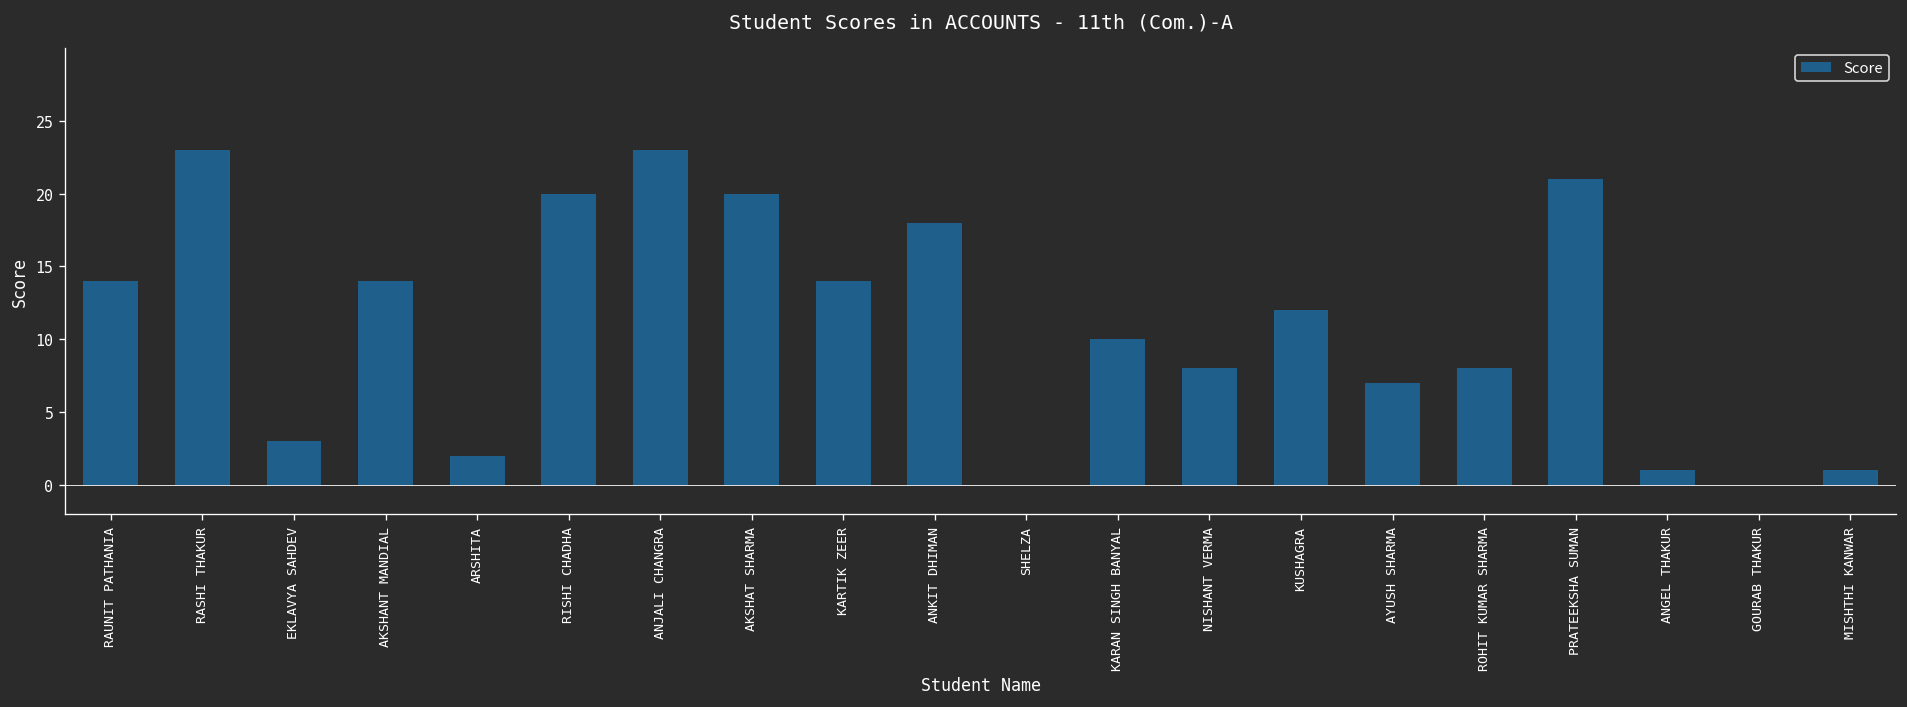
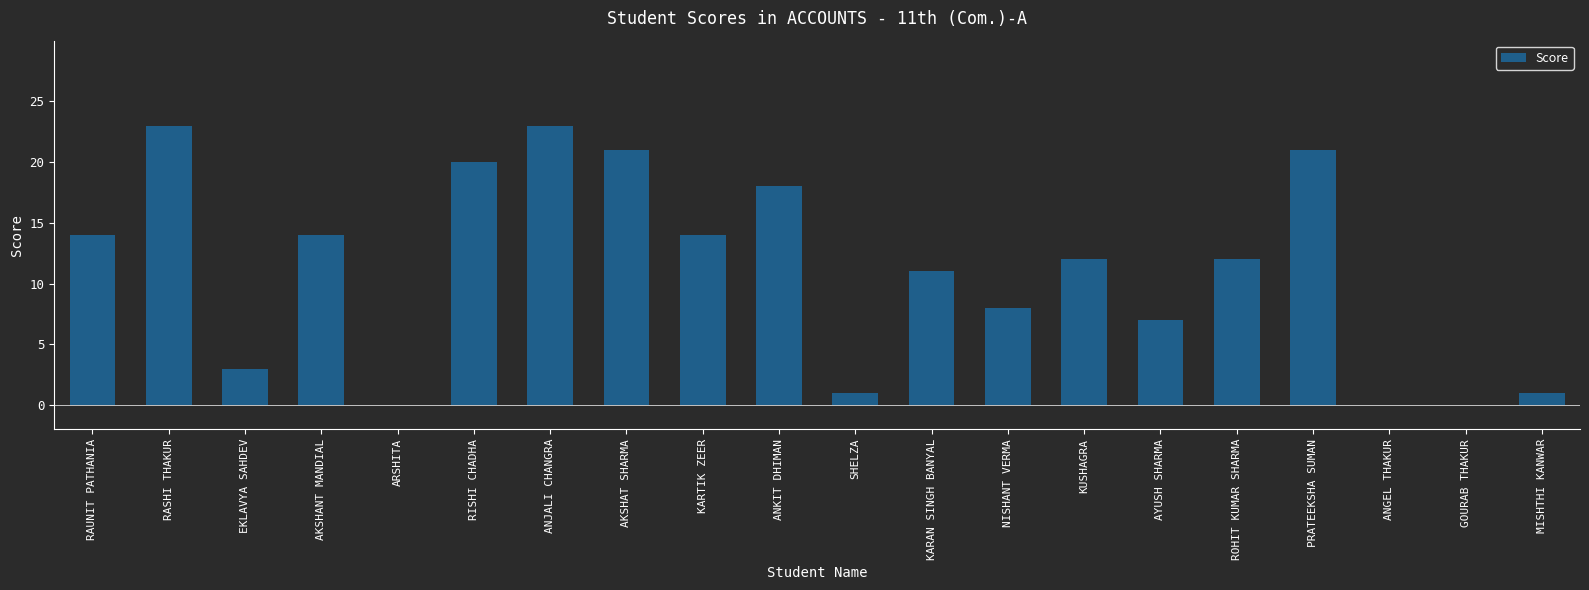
ARSHITA: 2 -> 0
AKSHAT SHARMA: 20 -> 21
SHELZA: 0 -> 1
KARAN SINGH BANYAL: 10 -> 11
ROHIT KUMAR SHARMA: 8 -> 12
ANGEL THAKUR: 1 -> 0
